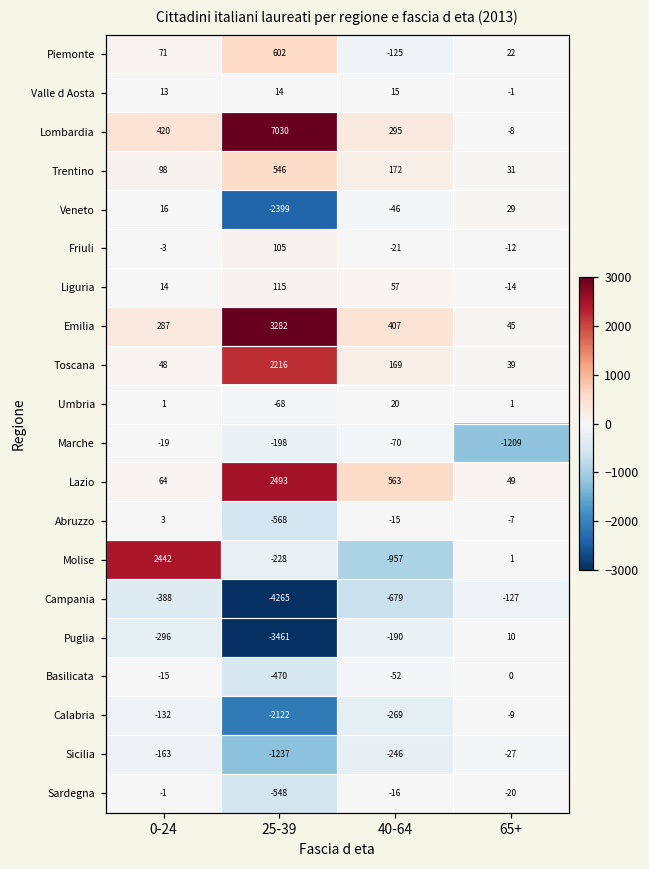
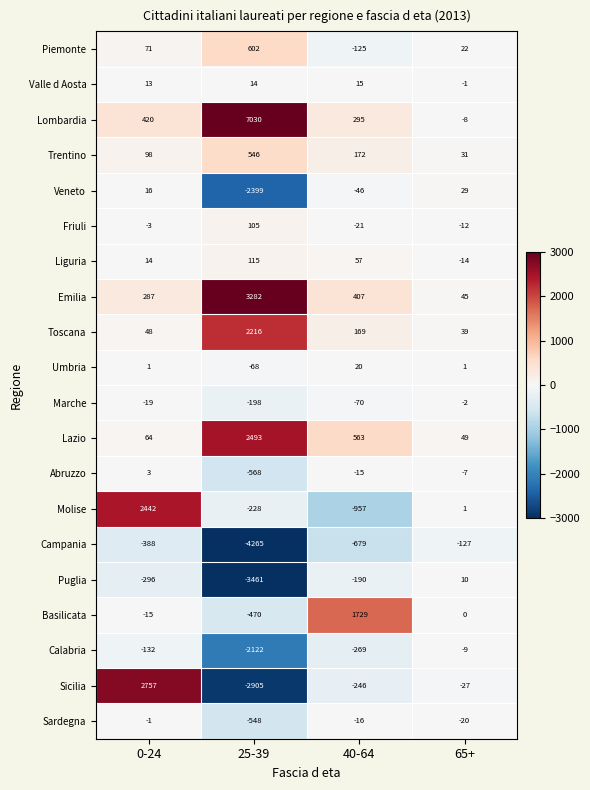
Marche, 65+: -1209 -> -2
Basilicata, 40-64: -52 -> 1729
Sicilia, 0-24: -163 -> 2757
Sicilia, 25-39: -1237 -> -2905
